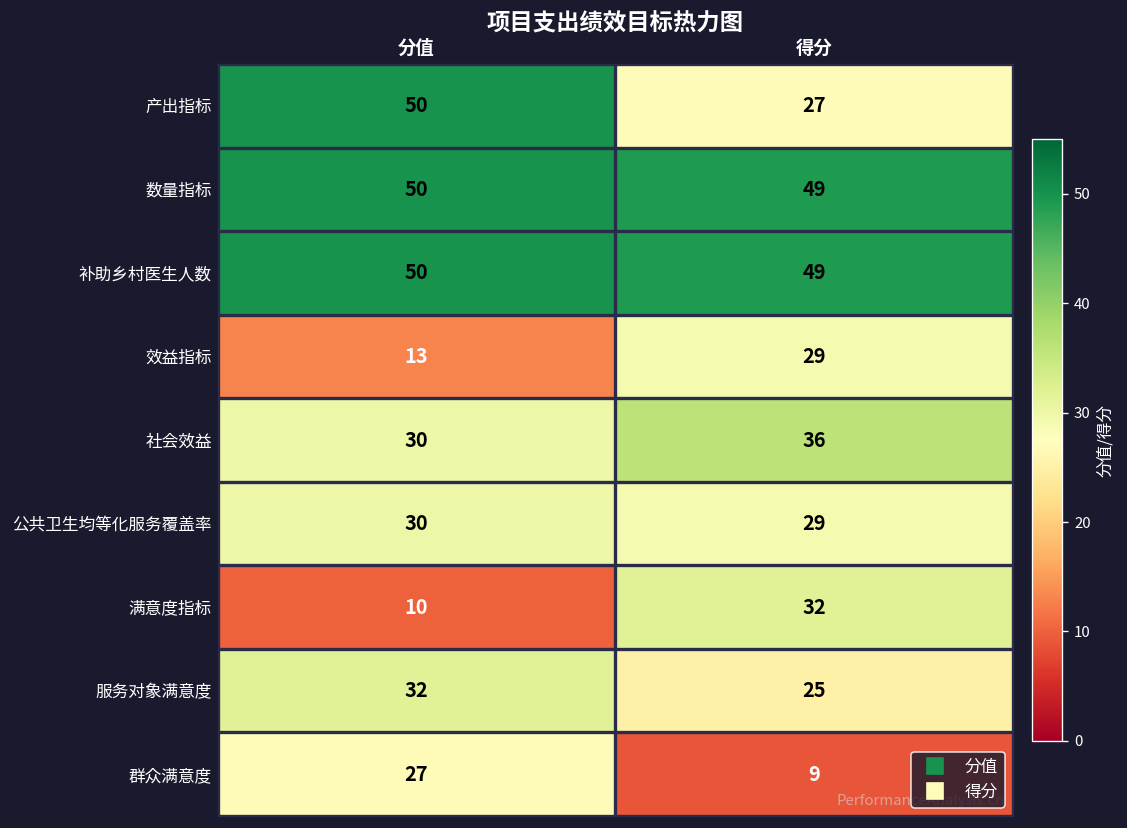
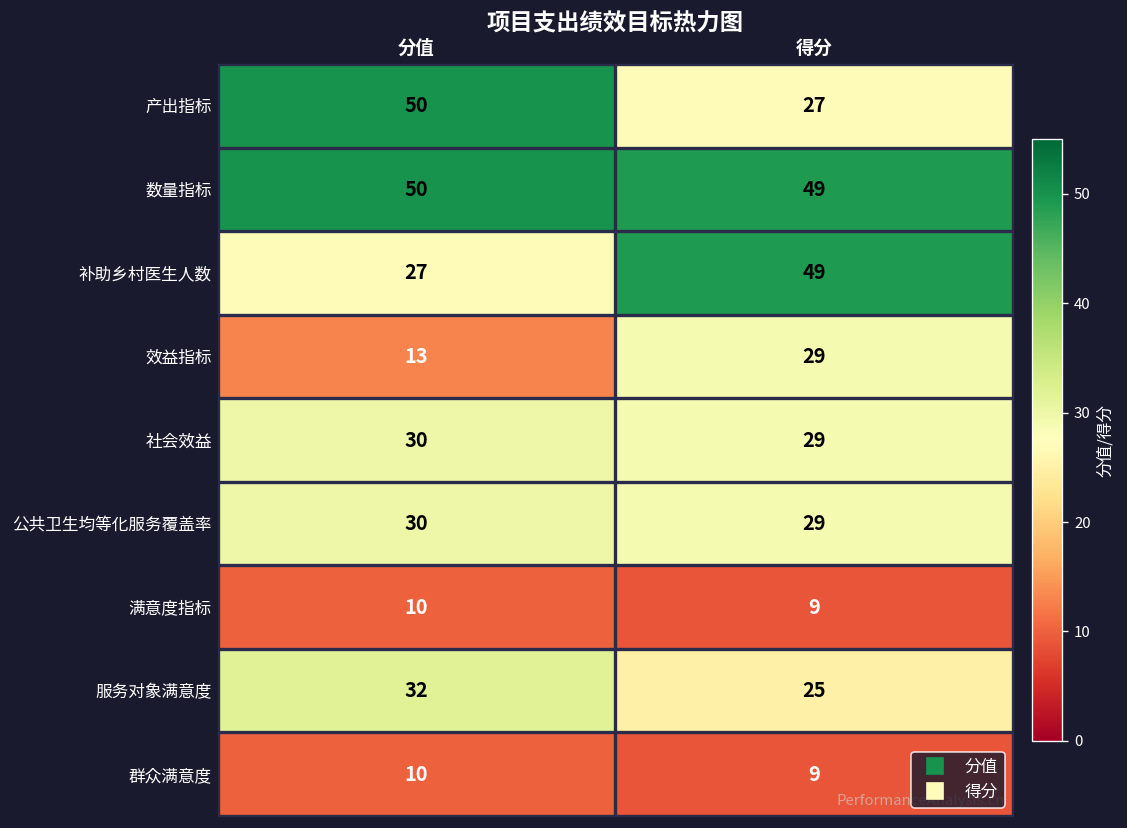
补助乡村医生人数, 分值: 50 -> 27
社会效益, 得分: 36 -> 29
满意度指标, 得分: 32 -> 9
群众满意度, 分值: 27 -> 10
